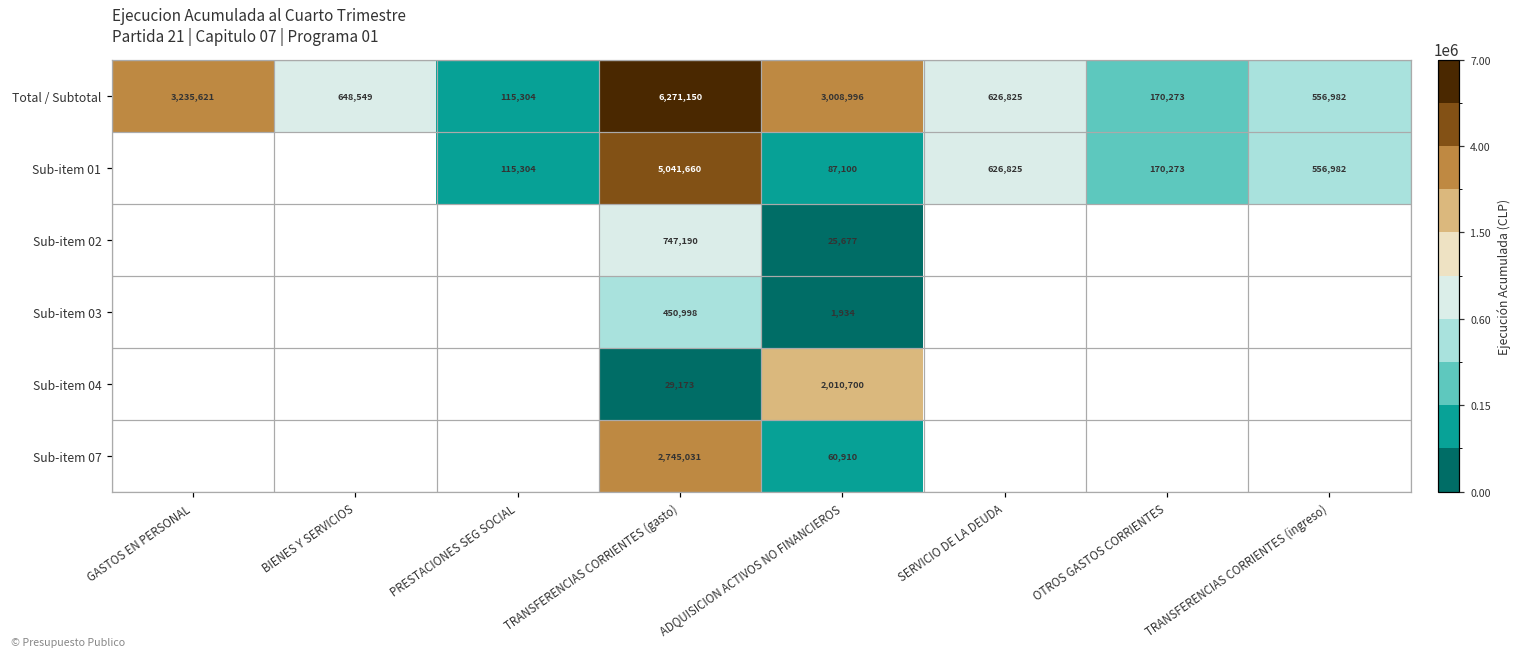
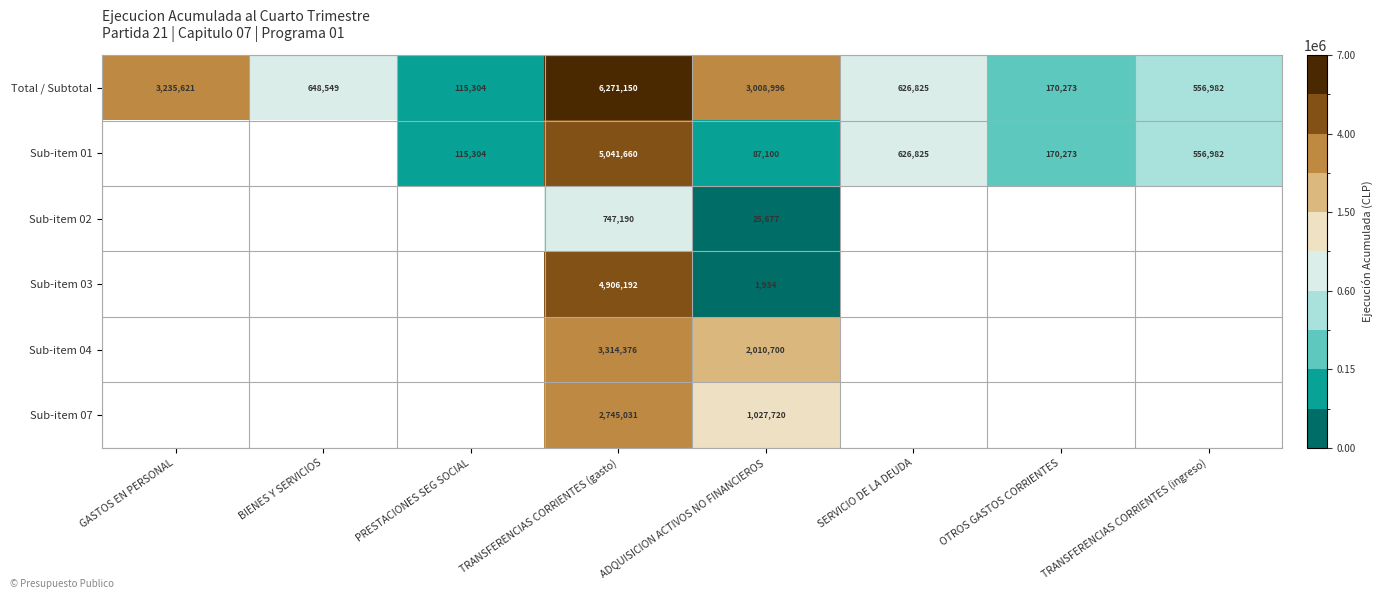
Sub-item 03, TRANSFERENCIAS CORRIENTES (gasto): 450,998 -> 4,906,192
Sub-item 04, TRANSFERENCIAS CORRIENTES (gasto): 29,173 -> 3,314,376
Sub-item 07, ADQUISICION ACTIVOS NO FINANCIEROS: 60,910 -> 1,027,720
